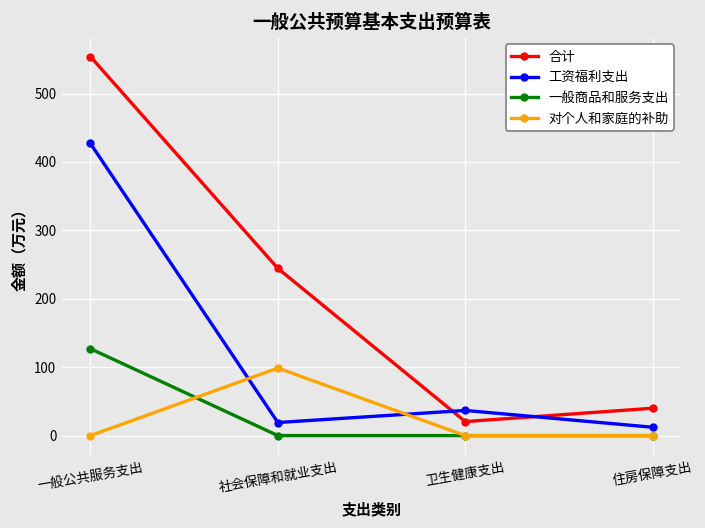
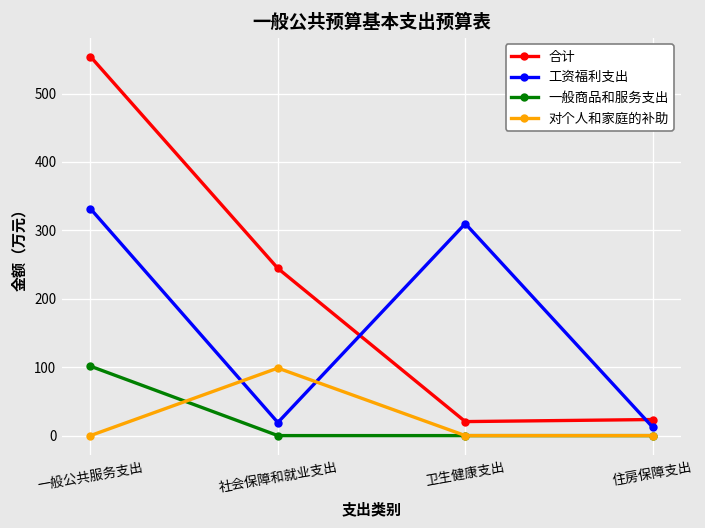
工资福利支出, 一般公共服务支出: 430 -> 330
一般商品和服务支出, 一般公共服务支出: 130 -> 100
工资福利支出, 卫生健康支出: 40 -> 310
合计, 住房保障支出: 40 -> 20
